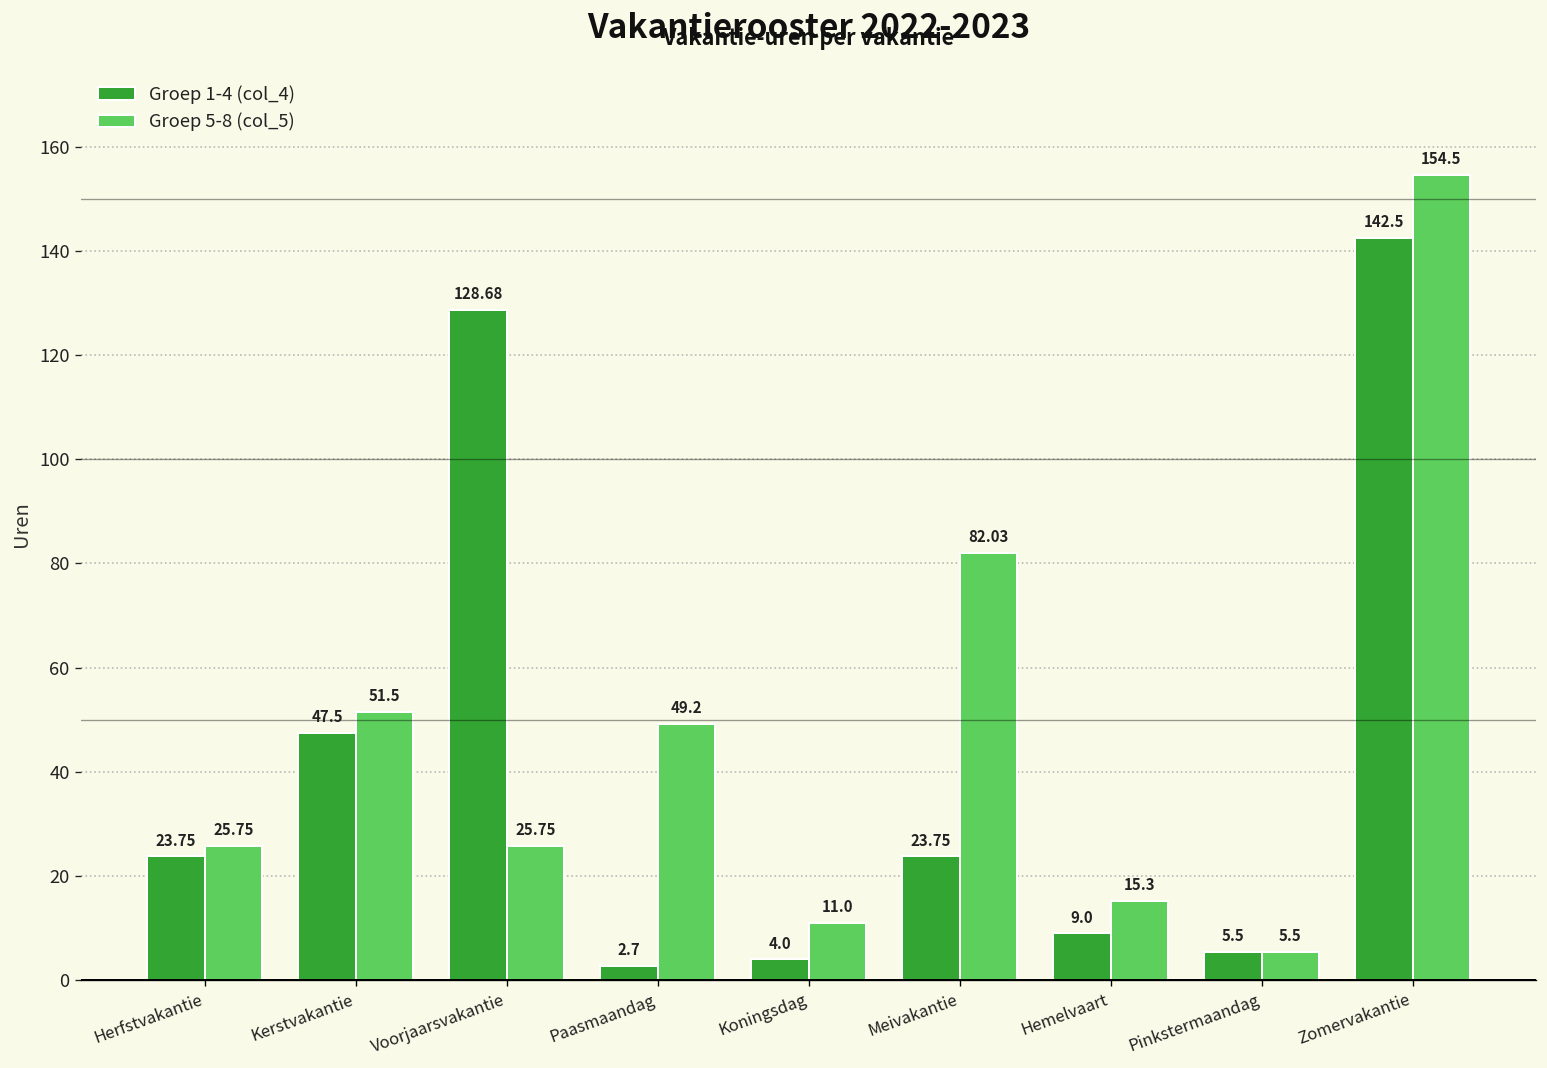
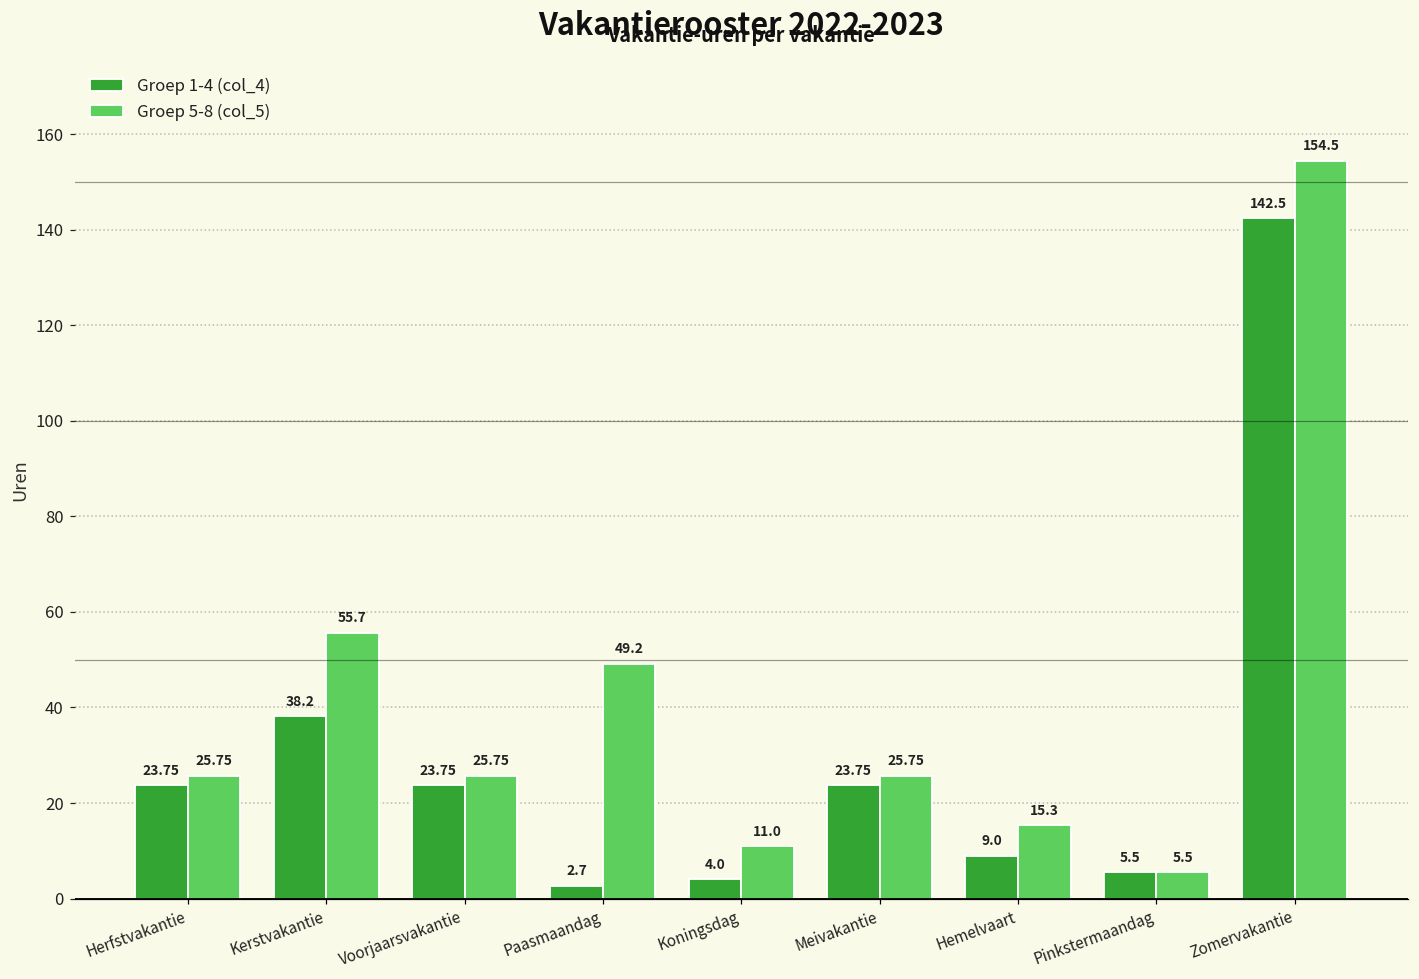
Groep 1-4 (col_4), Kerstvakantie: 47.5 -> 38.2
Groep 5-8 (col_5), Kerstvakantie: 51.5 -> 55.7
Groep 1-4 (col_4), Voorjaarsvakantie: 128.68 -> 23.75
Groep 5-8 (col_5), Meivakantie: 82.03 -> 25.75
